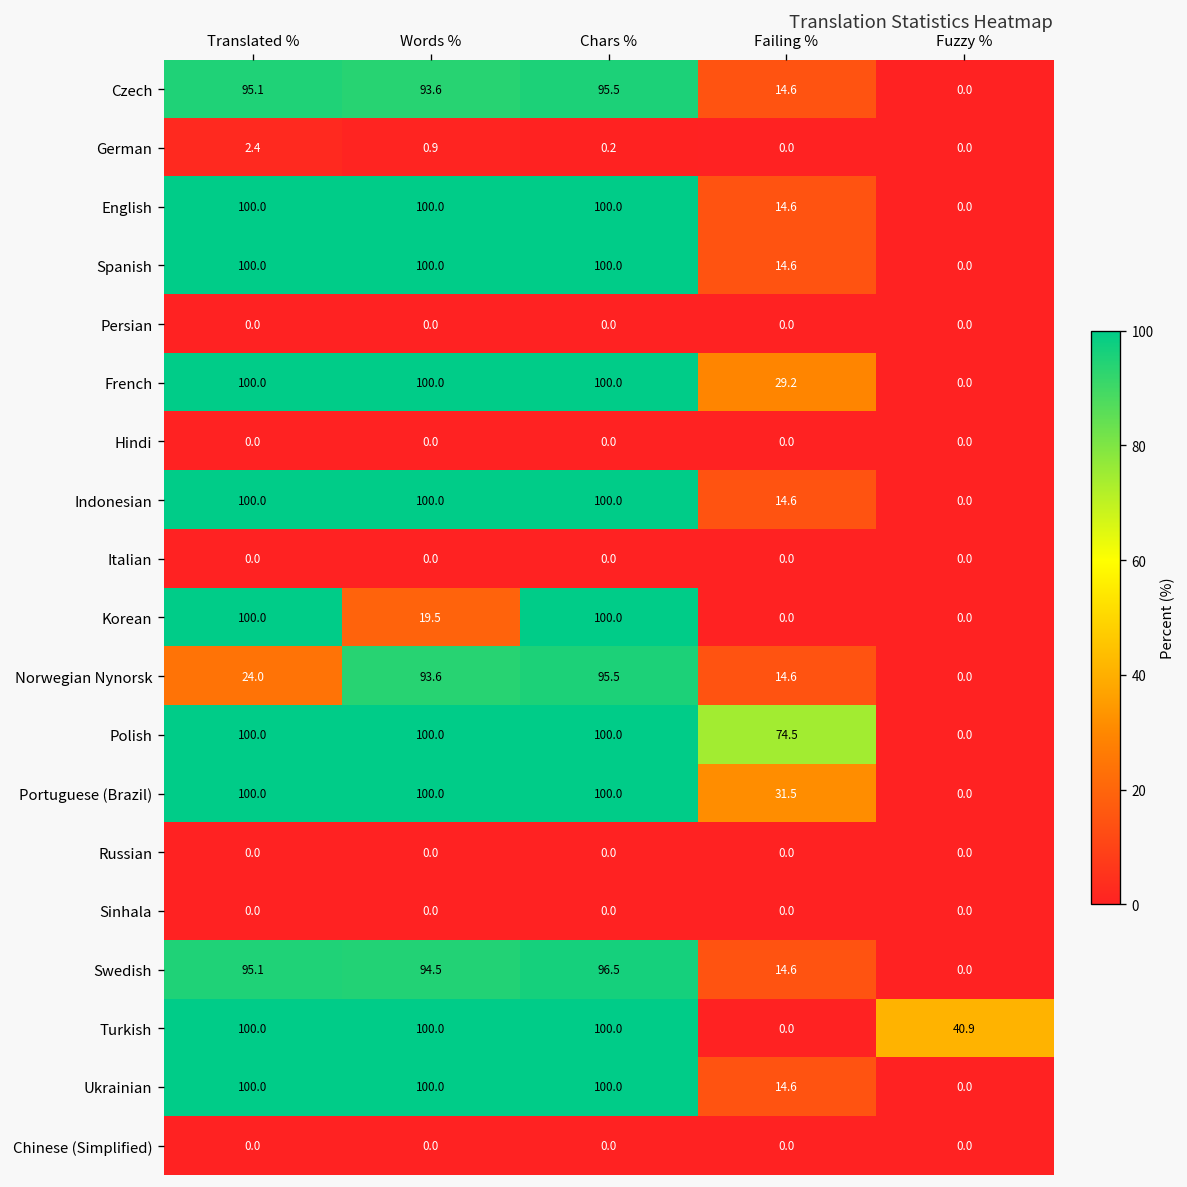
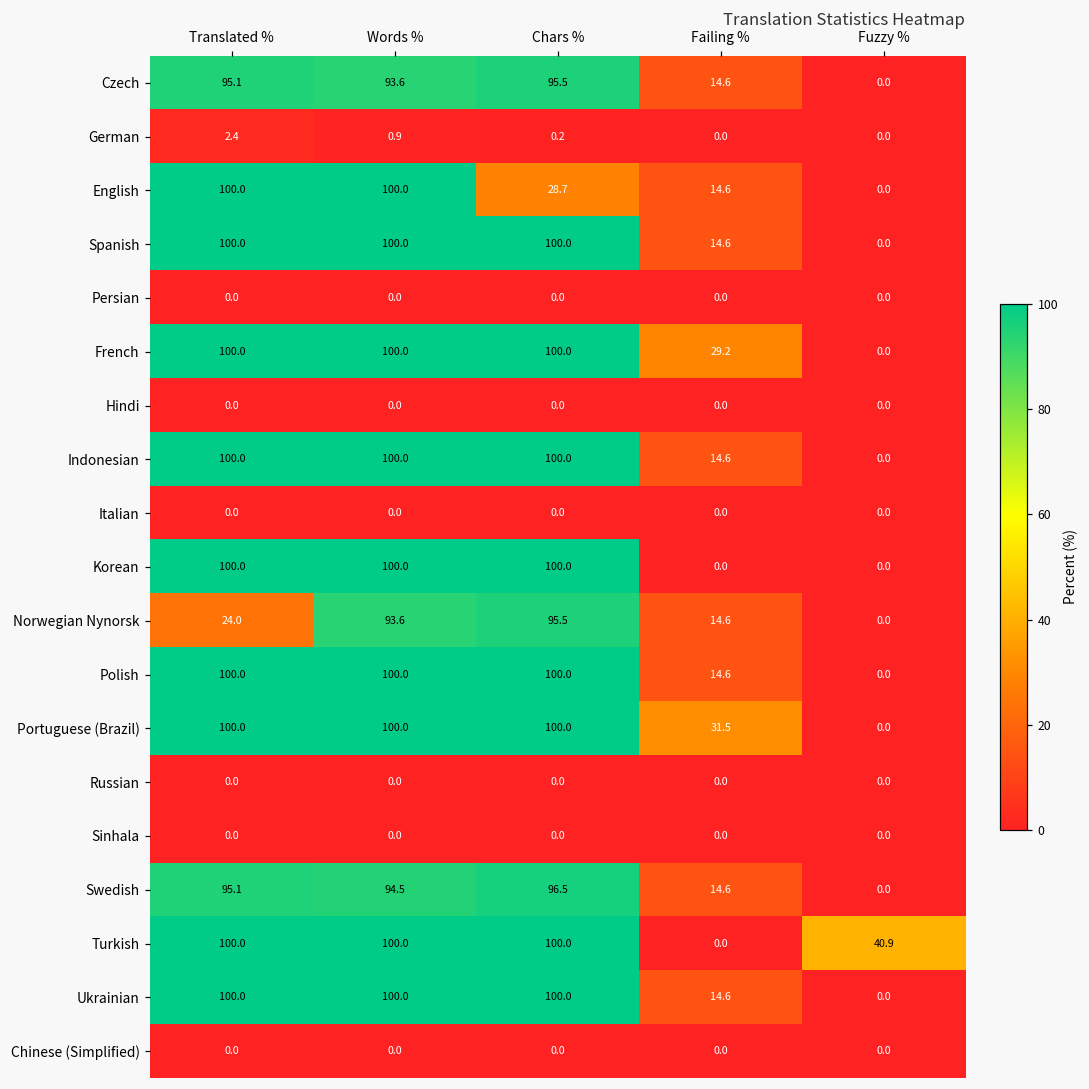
English, Chars %: 100.0 -> 28.7
Korean, Words %: 19.5 -> 100.0
Polish, Failing %: 74.5 -> 14.6
